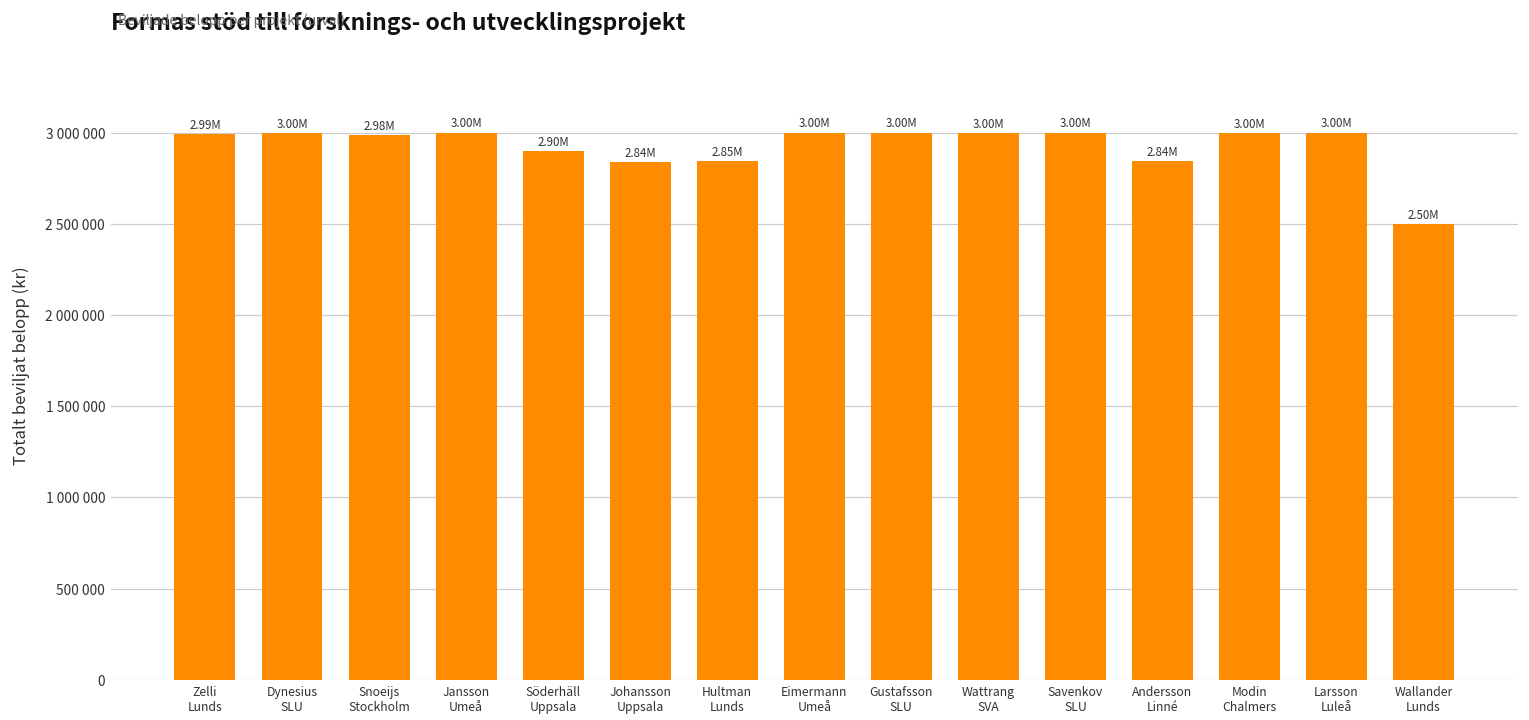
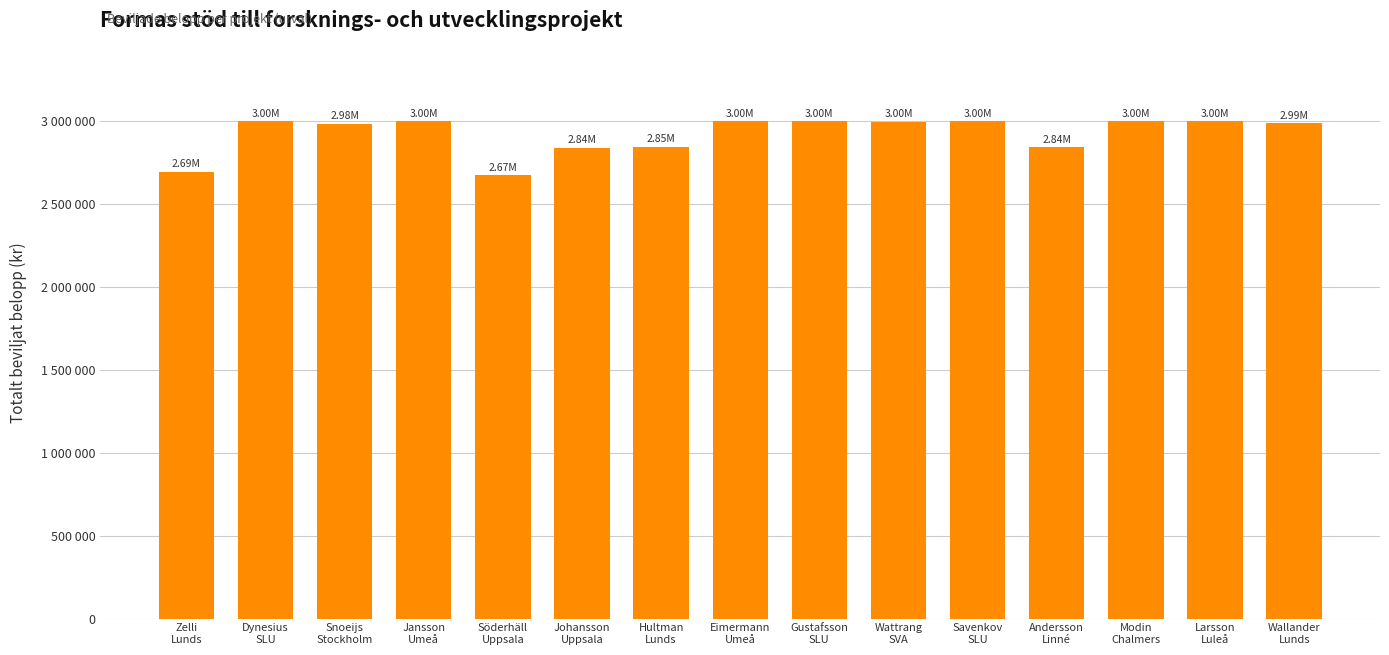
Zelli Lunds: 2.99M -> 2.69M
Söderhäll Uppsala: 2.90M -> 2.67M
Wallander Lunds: 2.50M -> 2.99M
